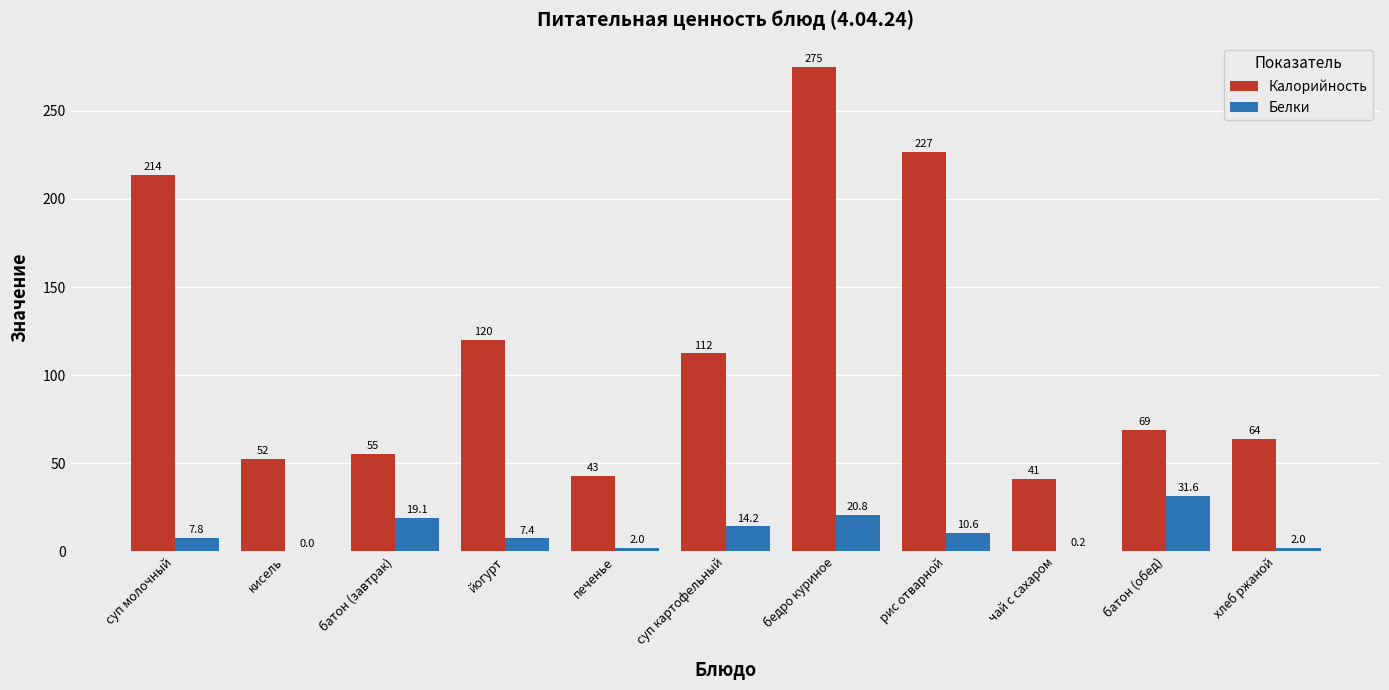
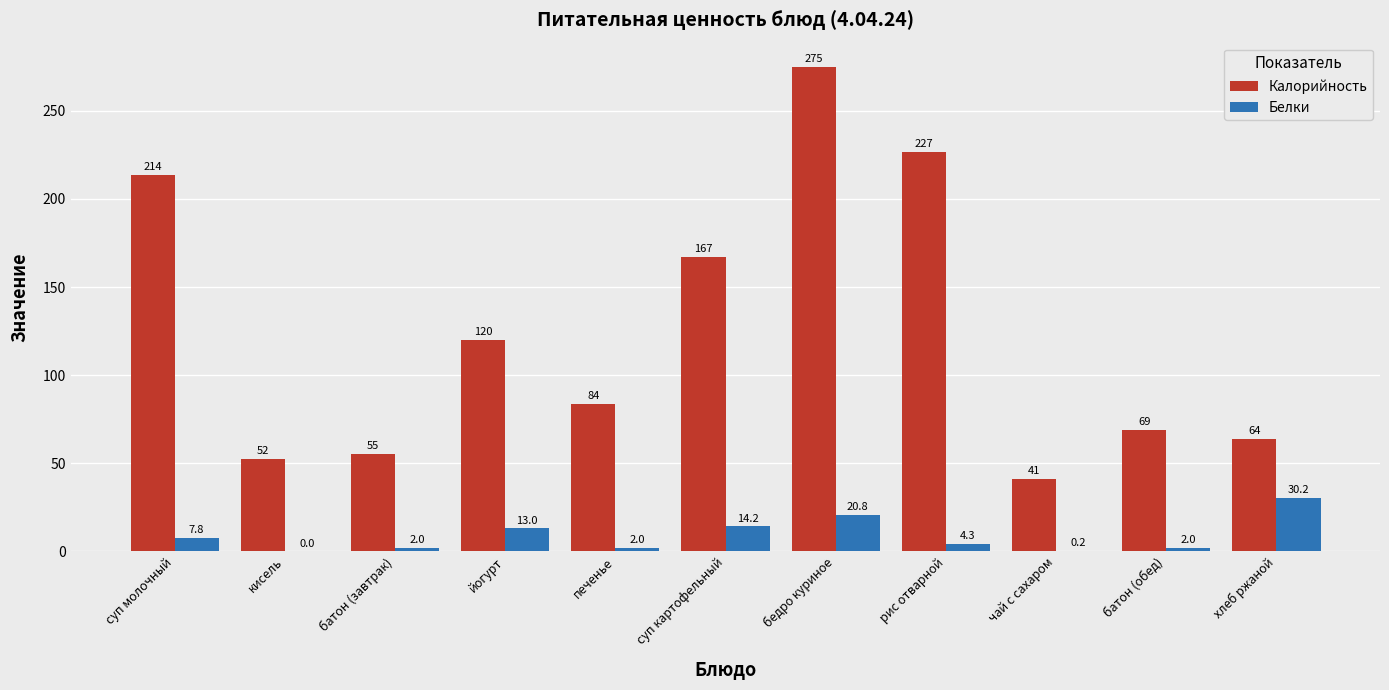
Белки, батон (завтрак): 19.1 -> 2.0
Белки, йогурт: 7.4 -> 13.0
Калорийность, печенье: 43 -> 84
Калорийность, суп картофельный: 112 -> 167
Белки, рис отварной: 10.6 -> 4.3
Белки, батон (обед): 31.6 -> 2.0
Белки, хлеб ржаной: 2.0 -> 30.2
